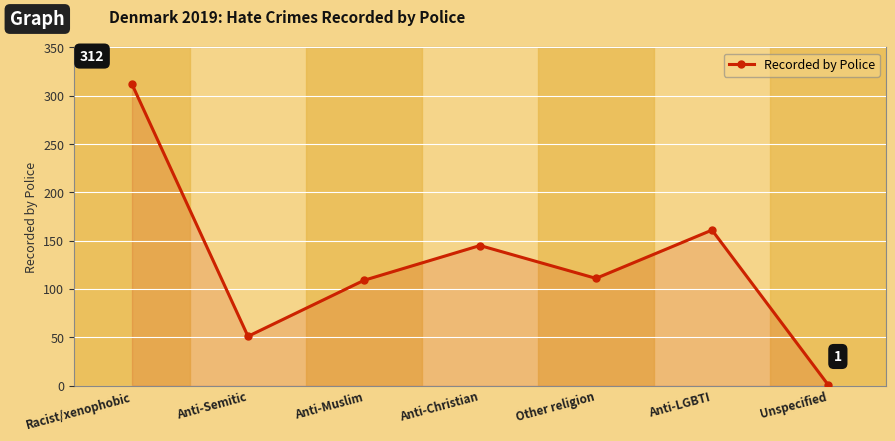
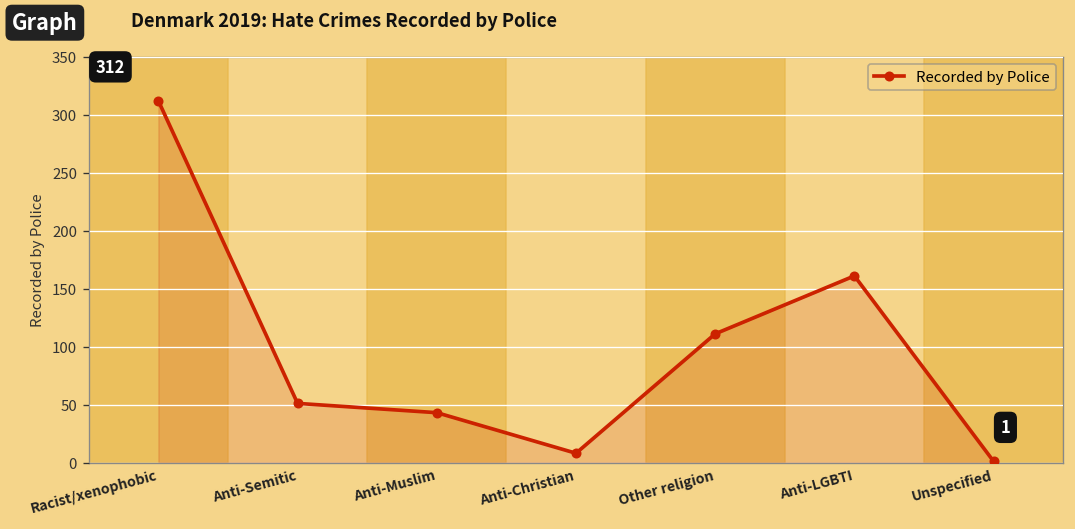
Anti-Muslim: 110 -> 40
Anti-Christian: 150 -> 10
